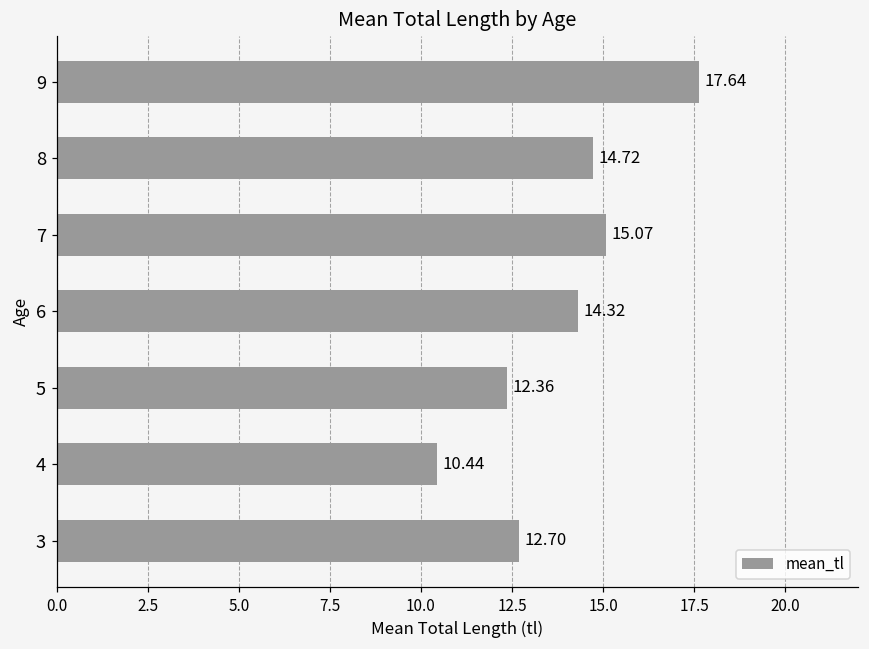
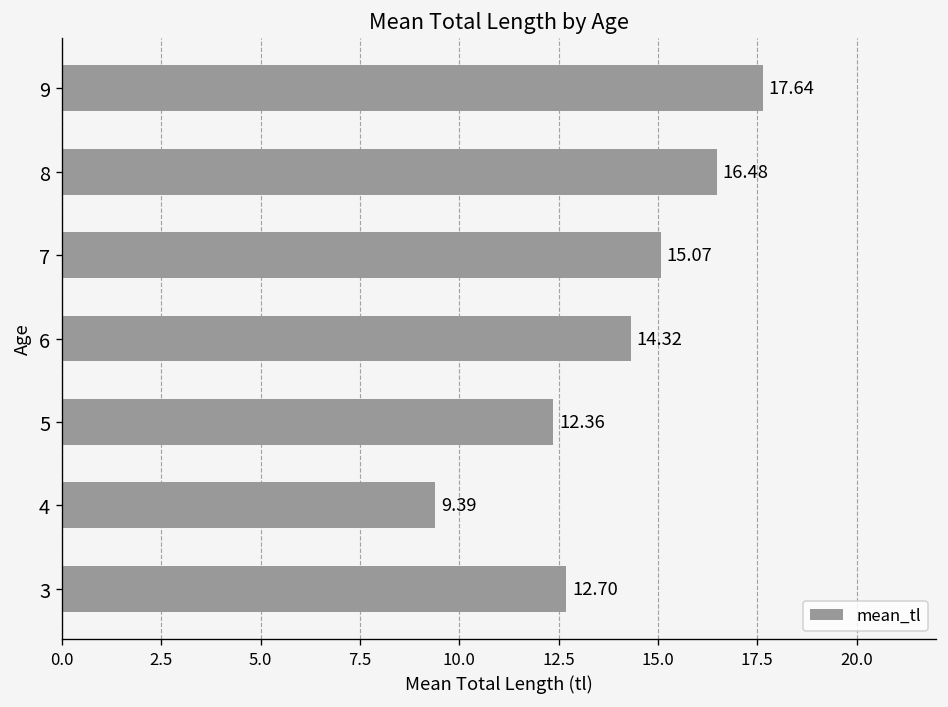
8: 14.72 -> 16.48
4: 10.44 -> 9.39
